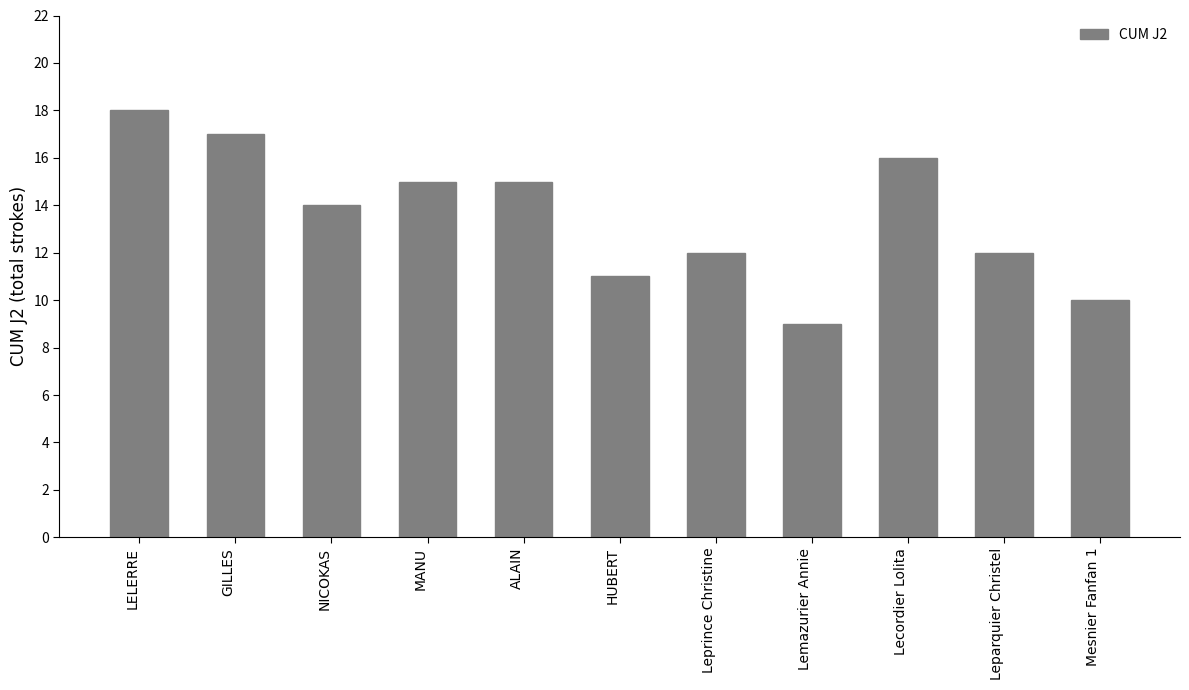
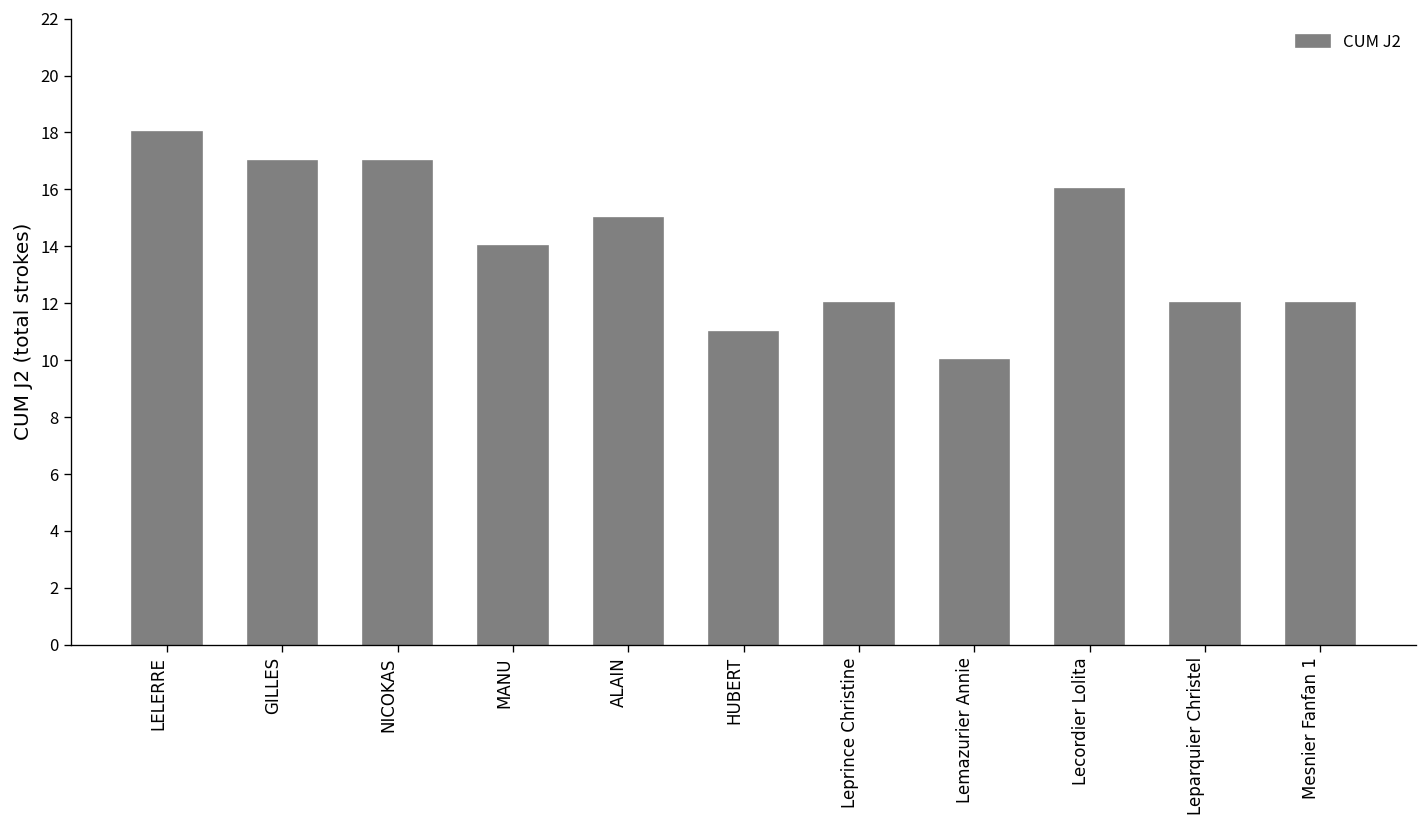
NICOKAS: 14 -> 17
MANU: 15 -> 14
Lemazurier Annie: 9 -> 10
Mesnier Fanfan 1: 10 -> 12
